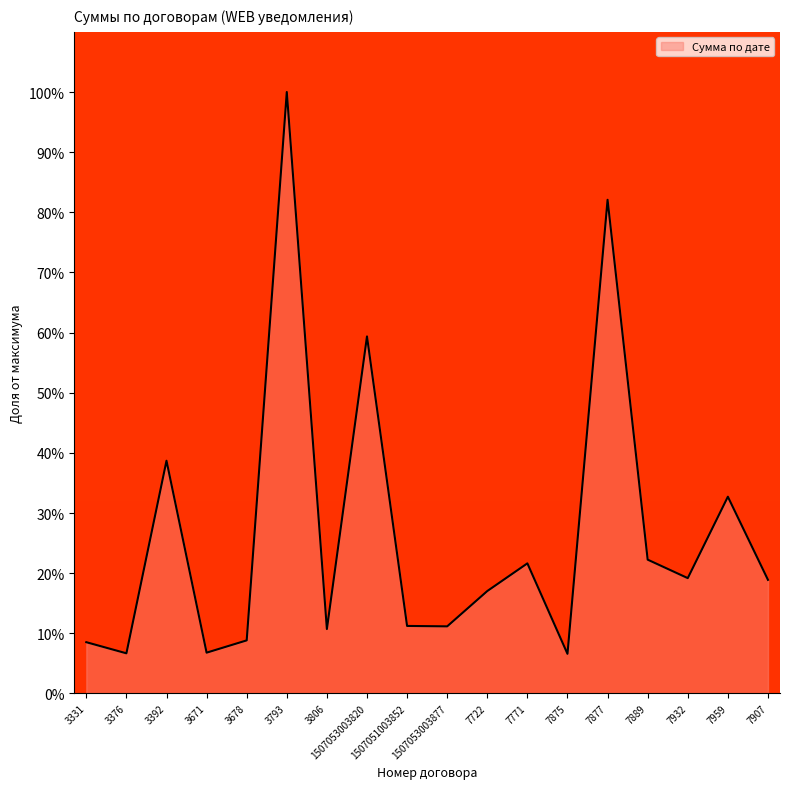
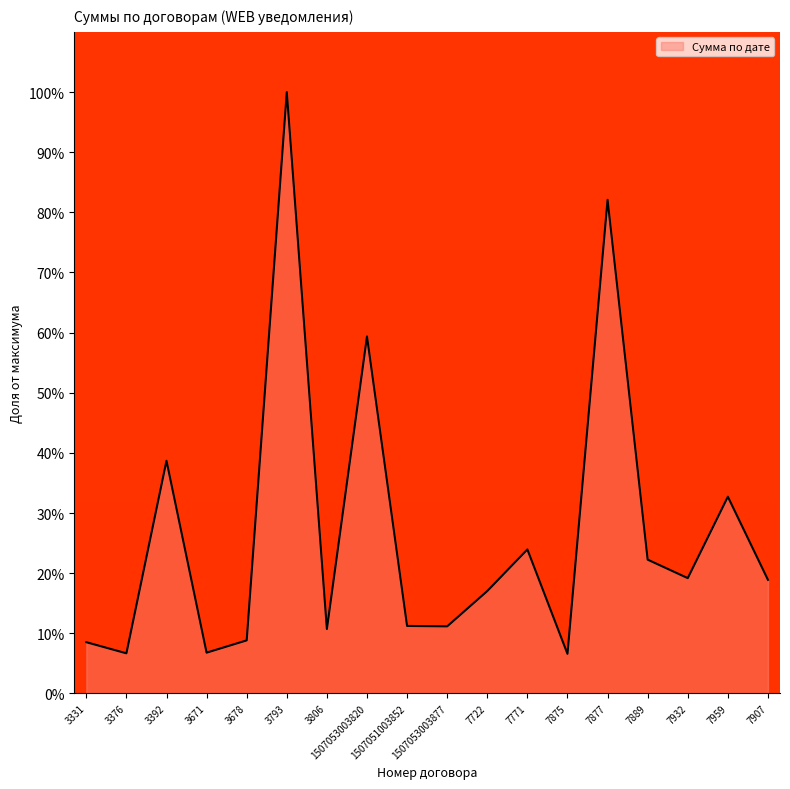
7771: 22% -> 24%
